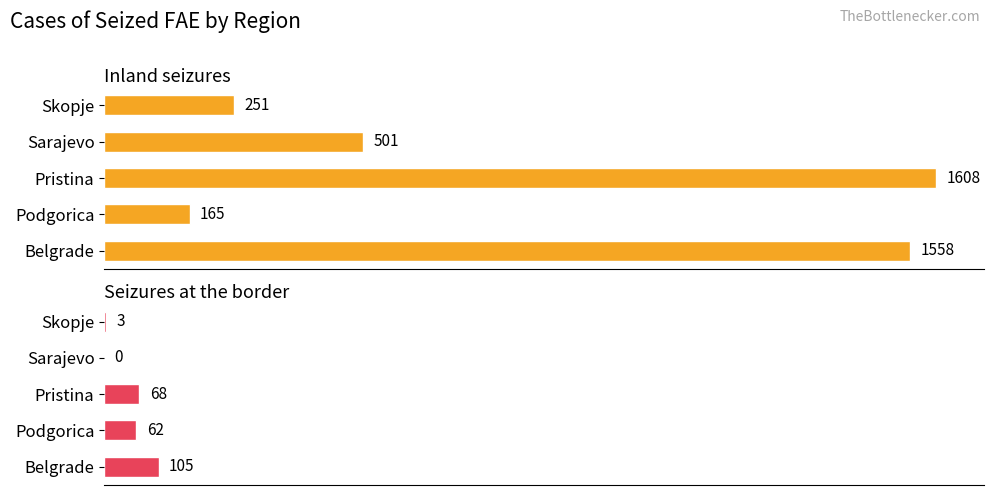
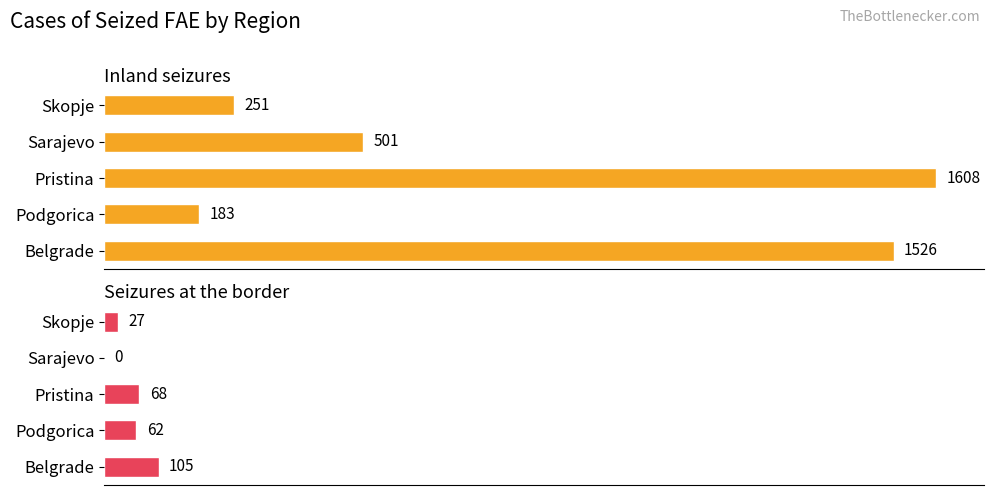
Inland seizures, Podgorica: 165 -> 183
Inland seizures, Belgrade: 1558 -> 1526
Seizures at the border, Skopje: 3 -> 27
